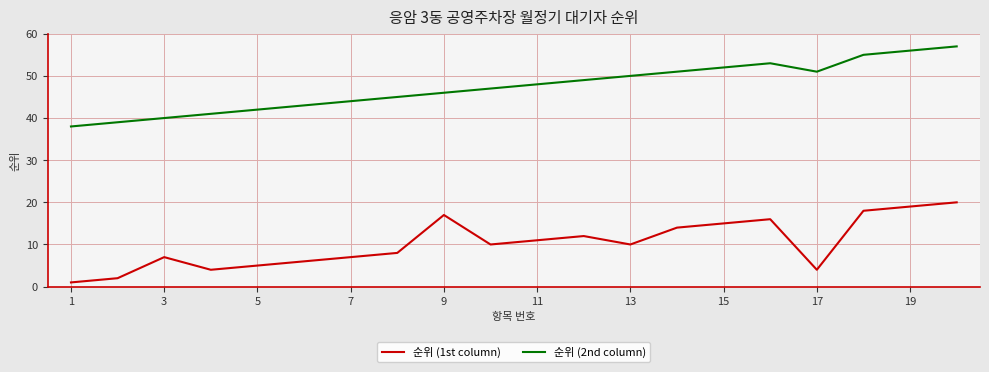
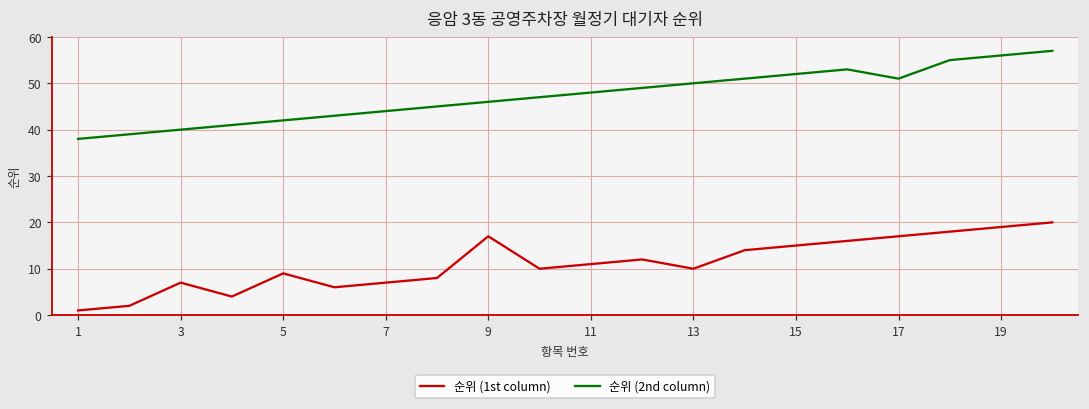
순위 (1st column), 5: 5 -> 9
순위 (1st column), 17: 4 -> 17
